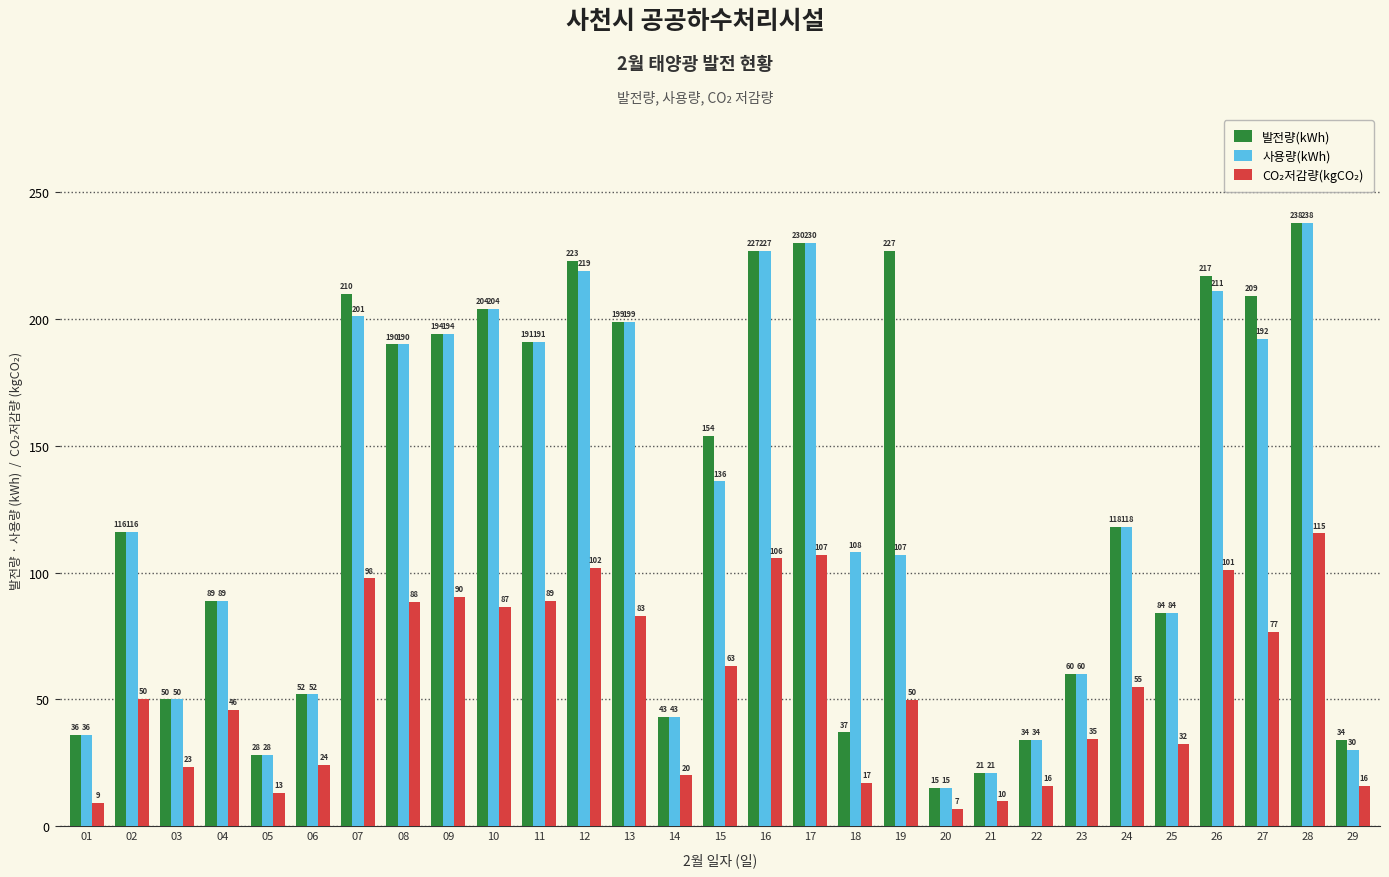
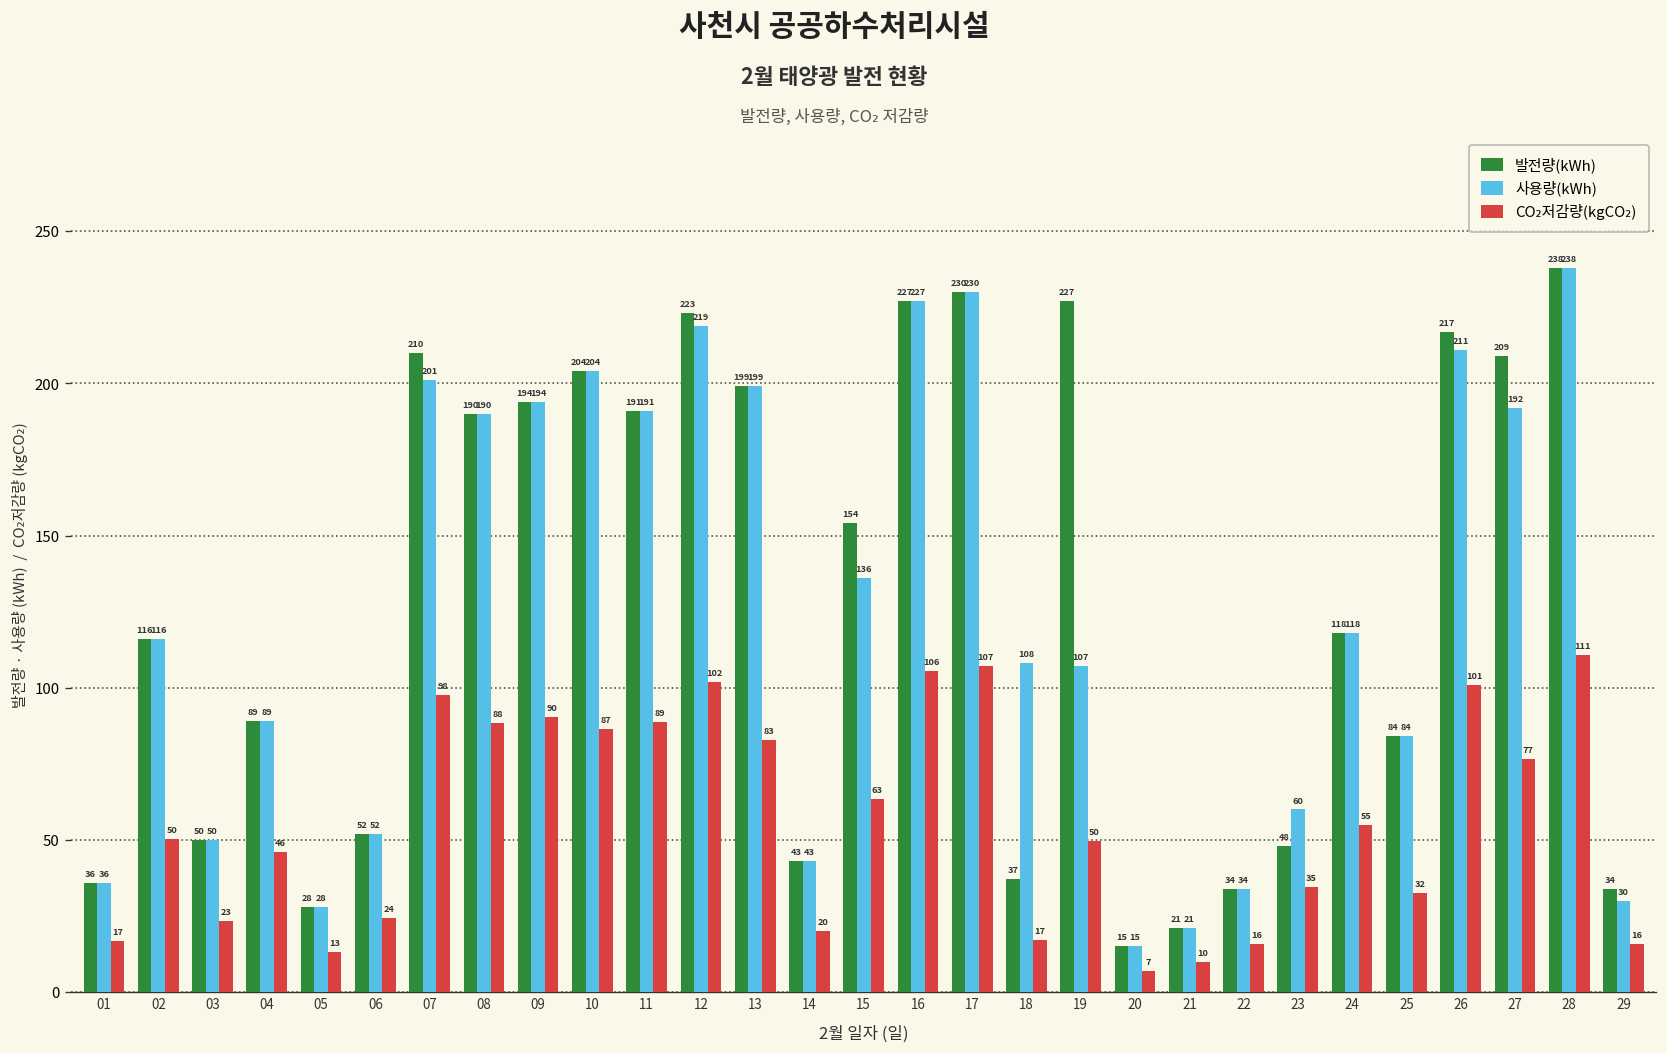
CO₂저감량(kgCO₂), 01: 9 -> 17
발전량(kWh), 23: 60 -> 48
CO₂저감량(kgCO₂), 28: 115 -> 111
